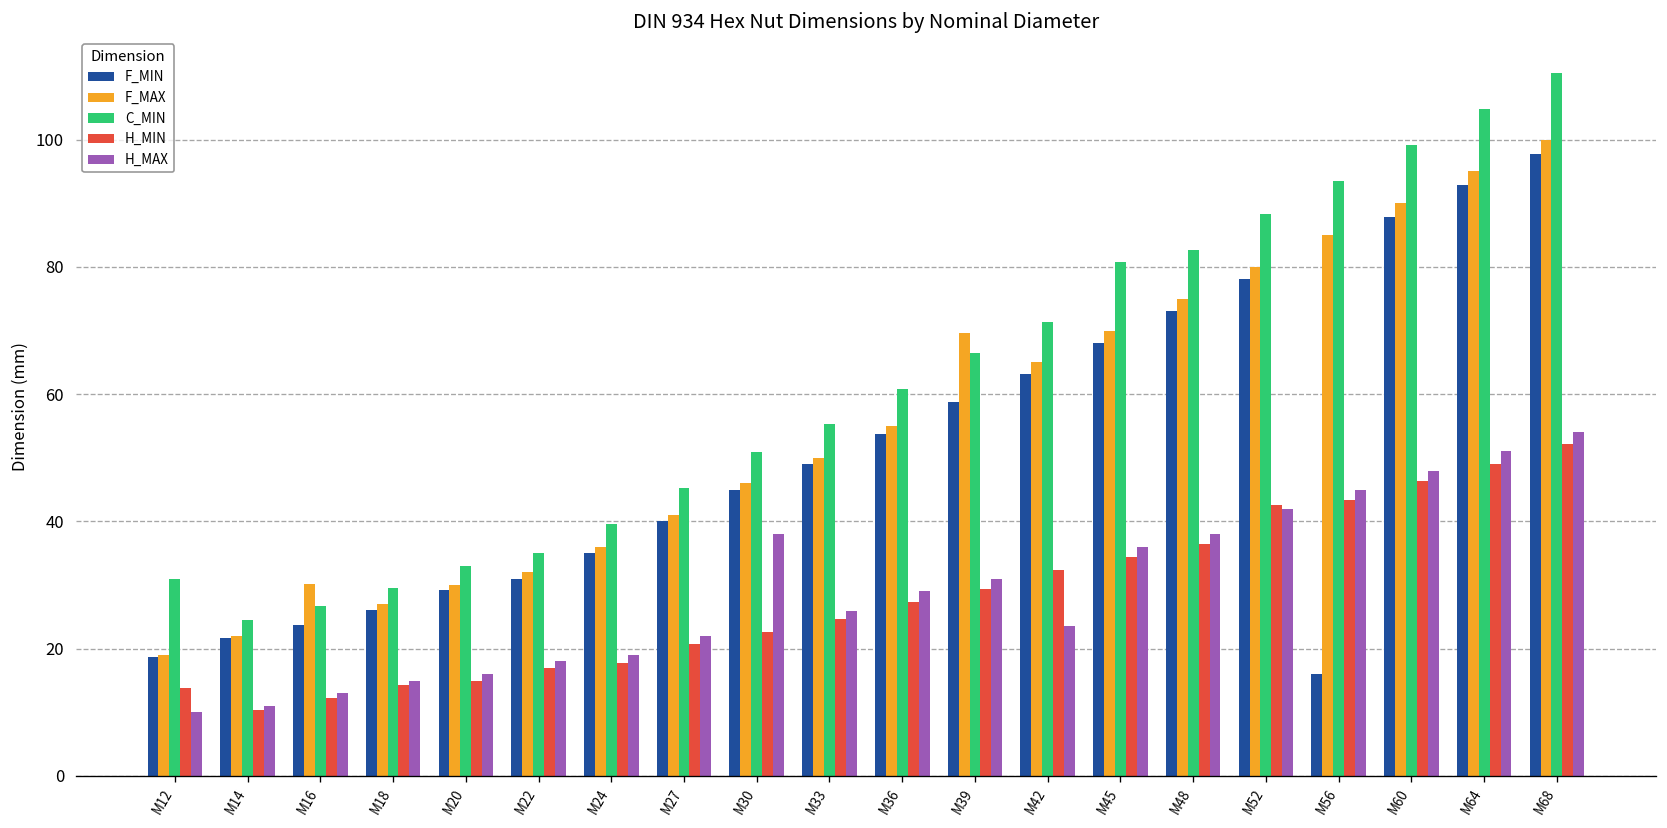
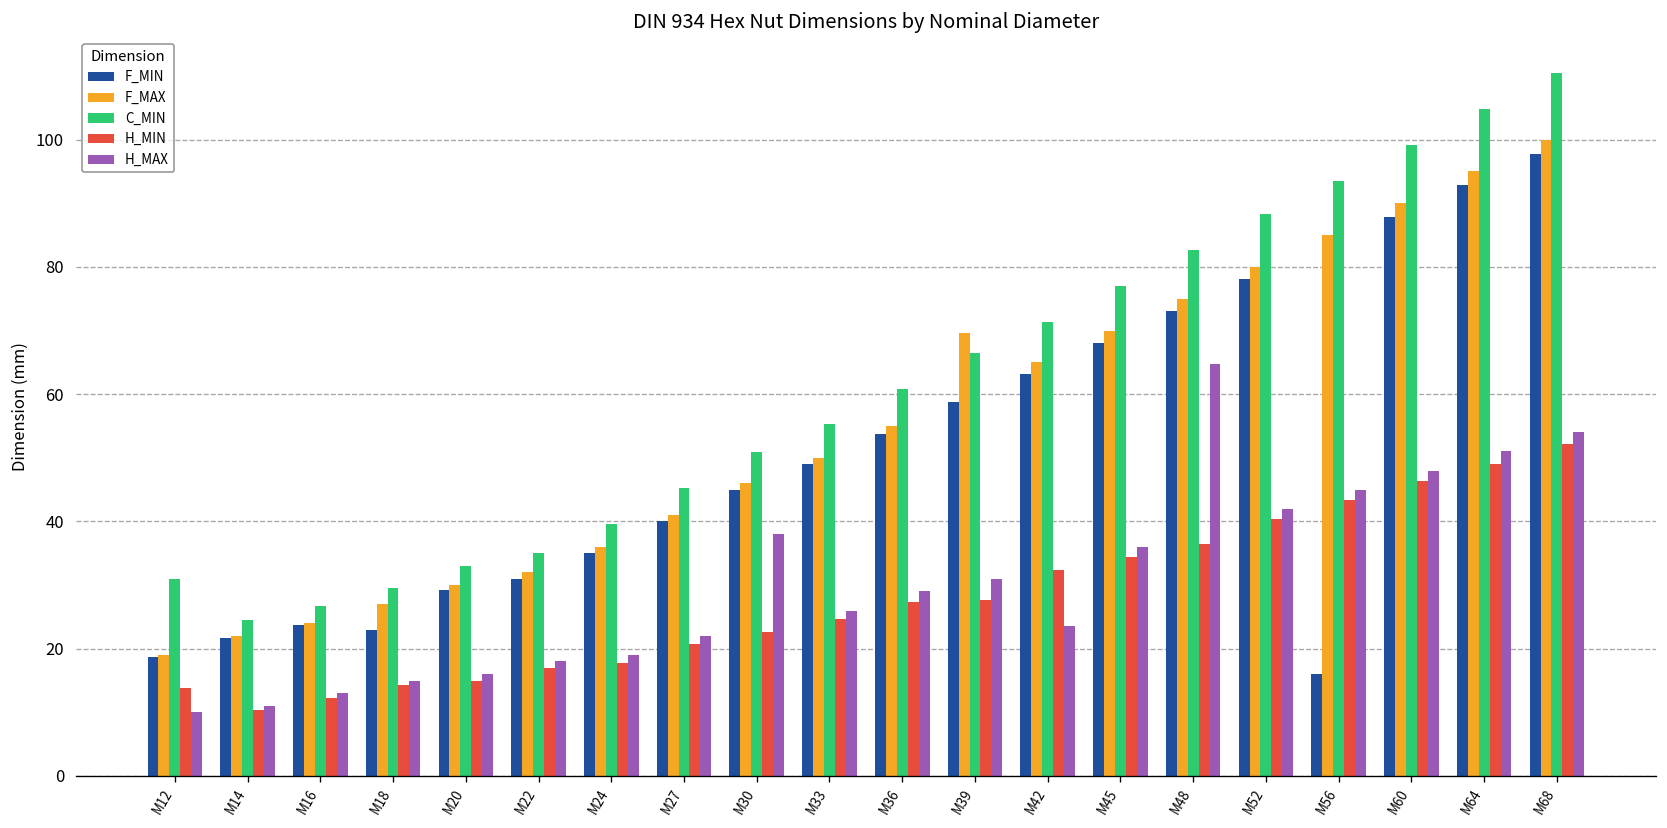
F_MAX, M16: 30 -> 24
F_MIN, M18: 26 -> 23
H_MIN, M39: 29 -> 28
C_MIN, M45: 81 -> 77
H_MAX, M48: 38 -> 65
H_MIN, M52: 43 -> 40
